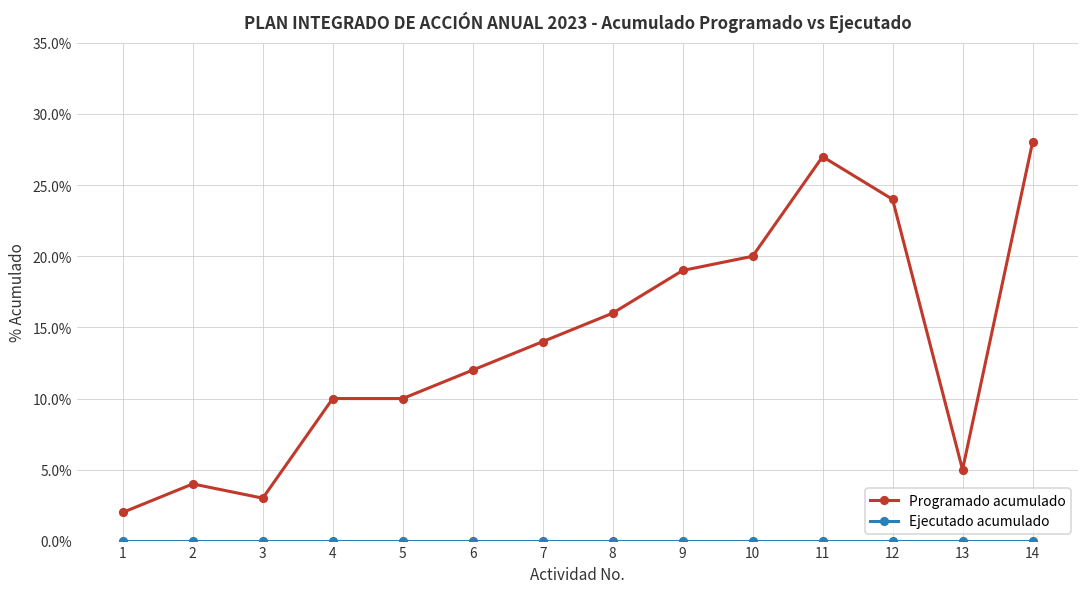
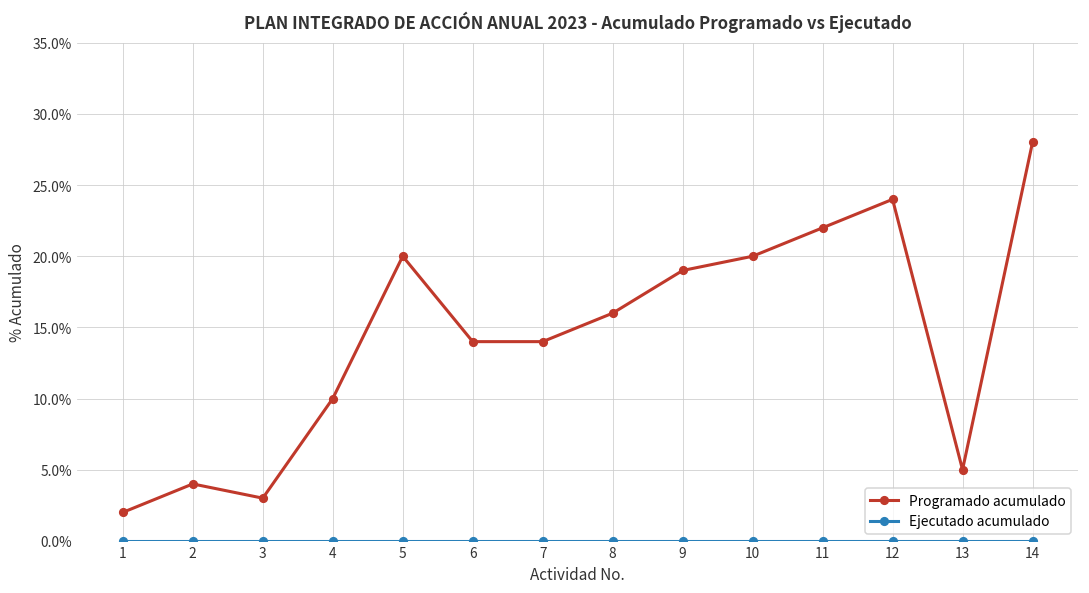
Programado acumulado, 5: 10.0% -> 20.0%
Programado acumulado, 6: 12.0% -> 14.0%
Programado acumulado, 11: 27.0% -> 22.0%
